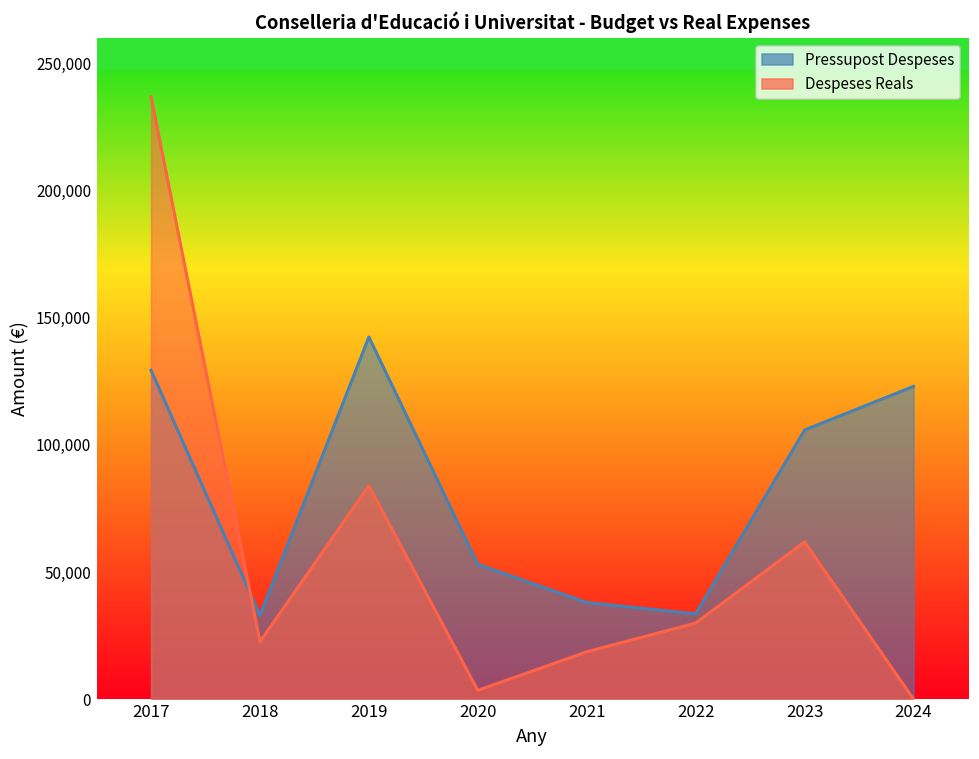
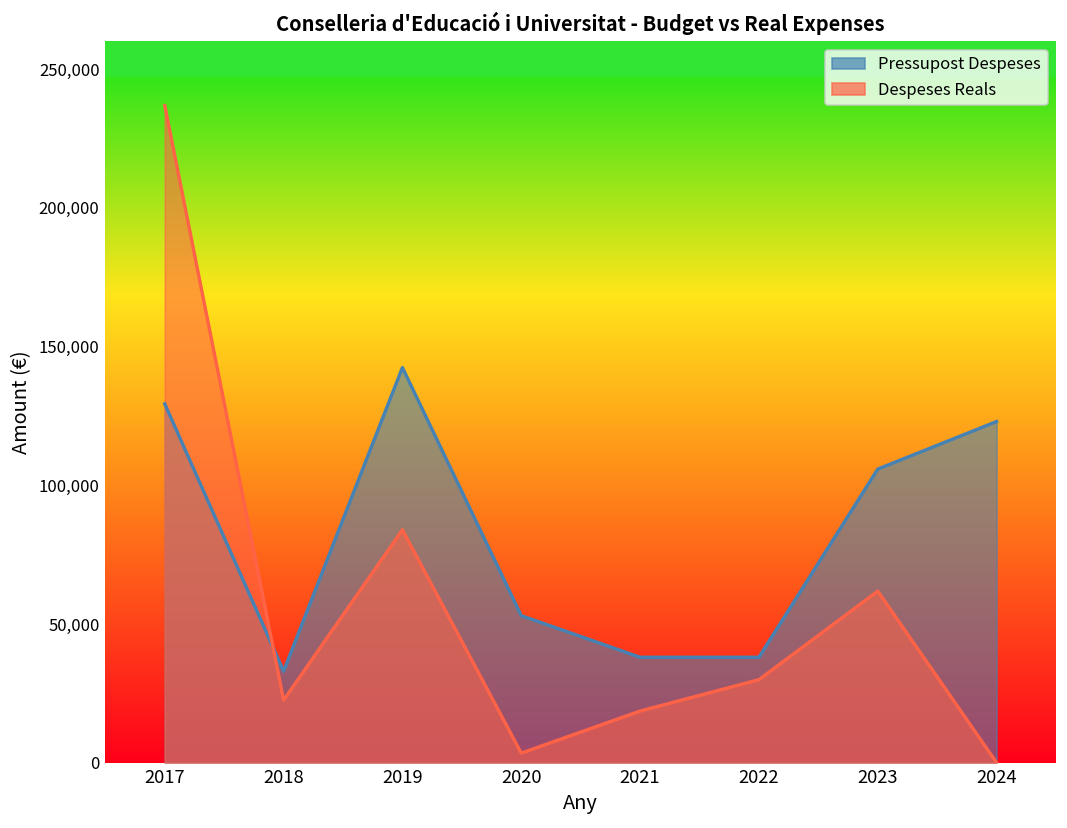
Pressupost Despeses, 2022: 34,000 -> 38,000
